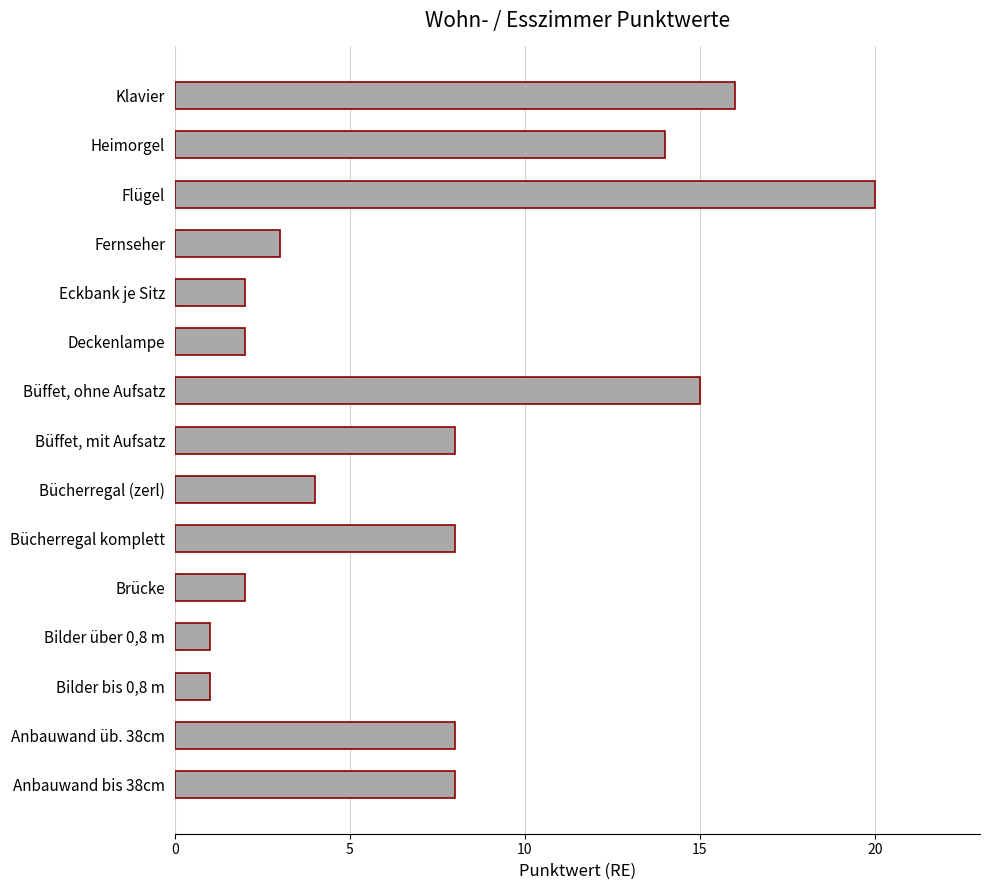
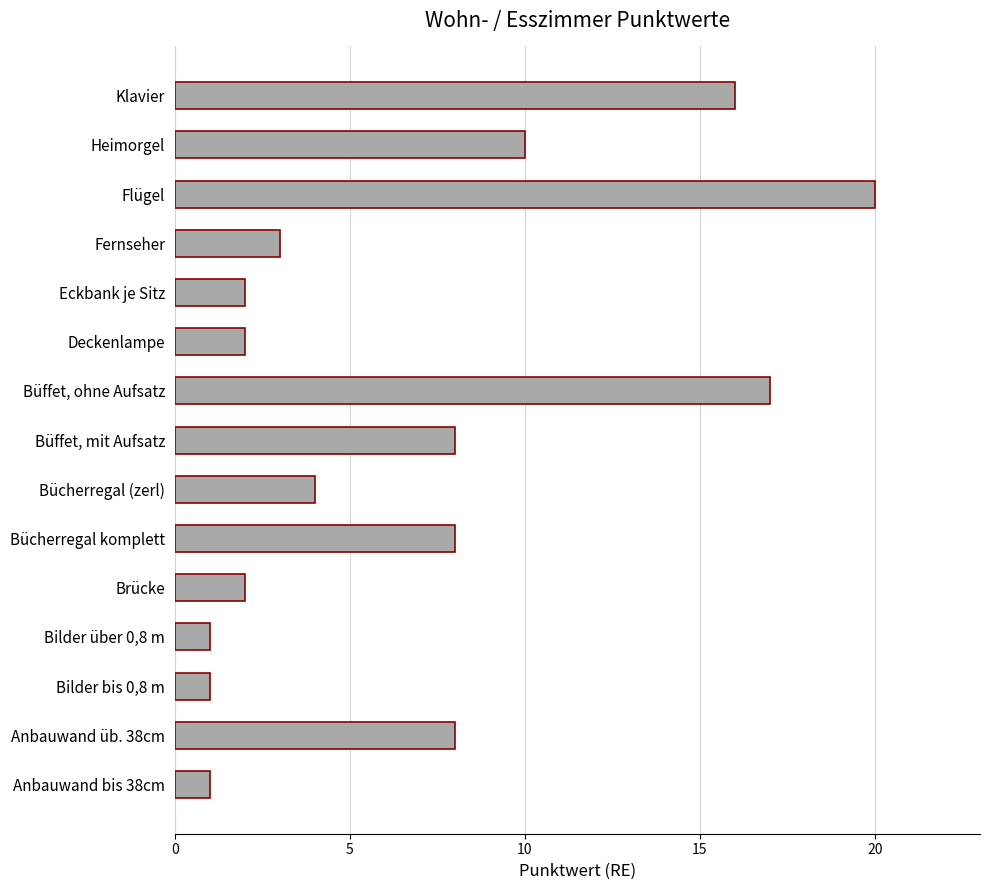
Heimorgel: 14 -> 10
Büffet, ohne Aufsatz: 15 -> 17
Anbauwand bis 38cm: 8 -> 1
